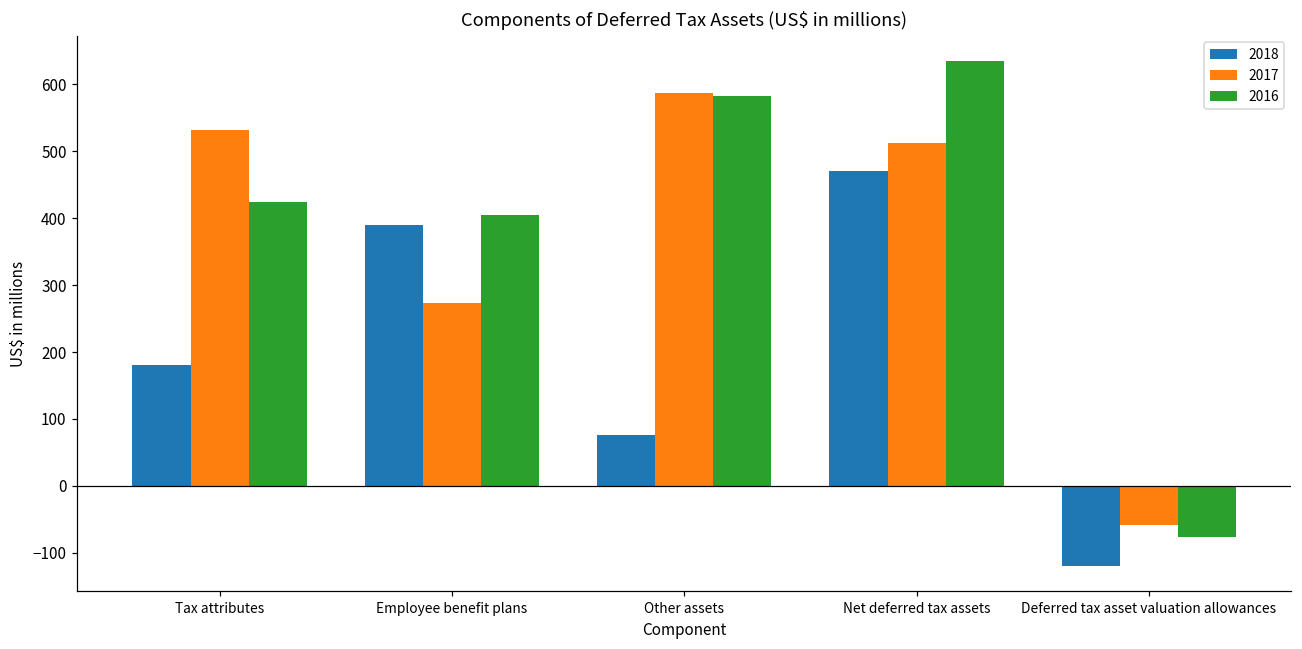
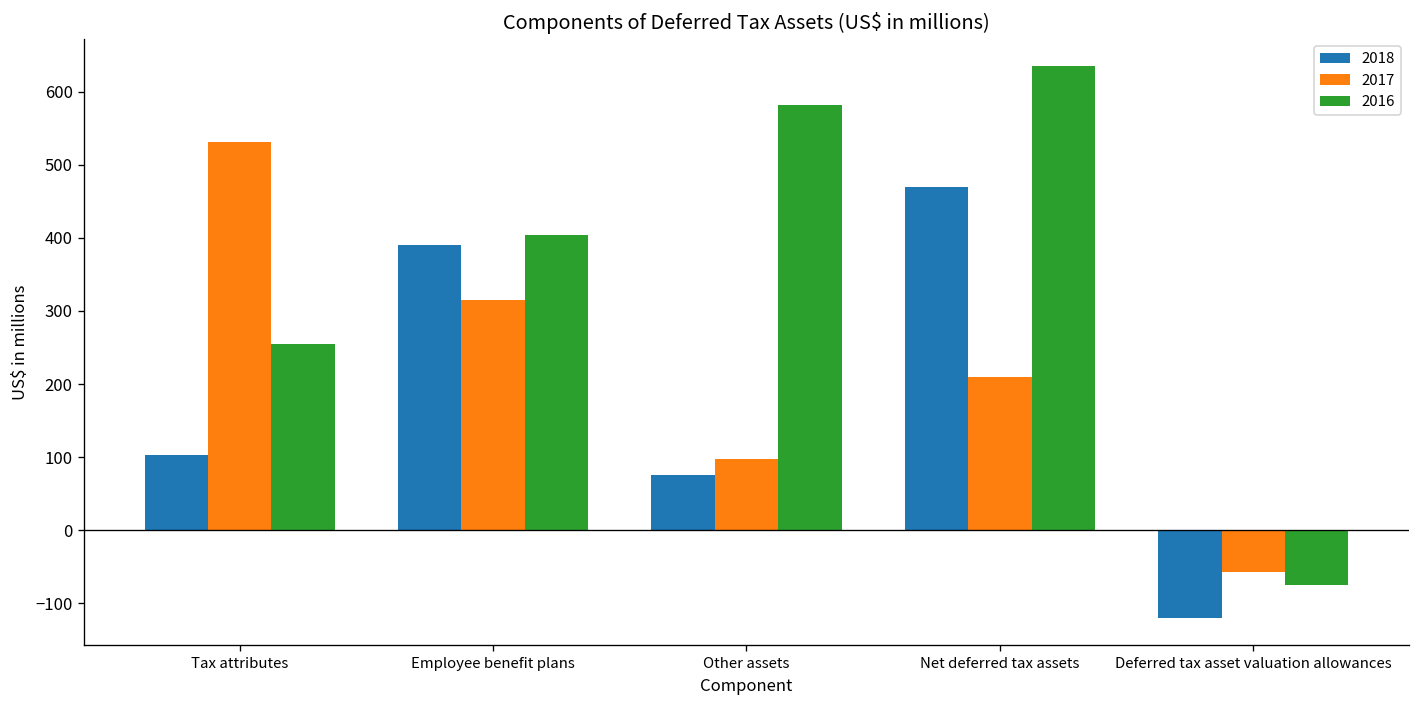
2018, Tax attributes: 180 -> 100
2016, Tax attributes: 420 -> 260
2017, Employee benefit plans: 270 -> 320
2017, Other assets: 590 -> 100
2017, Net deferred tax assets: 510 -> 210
